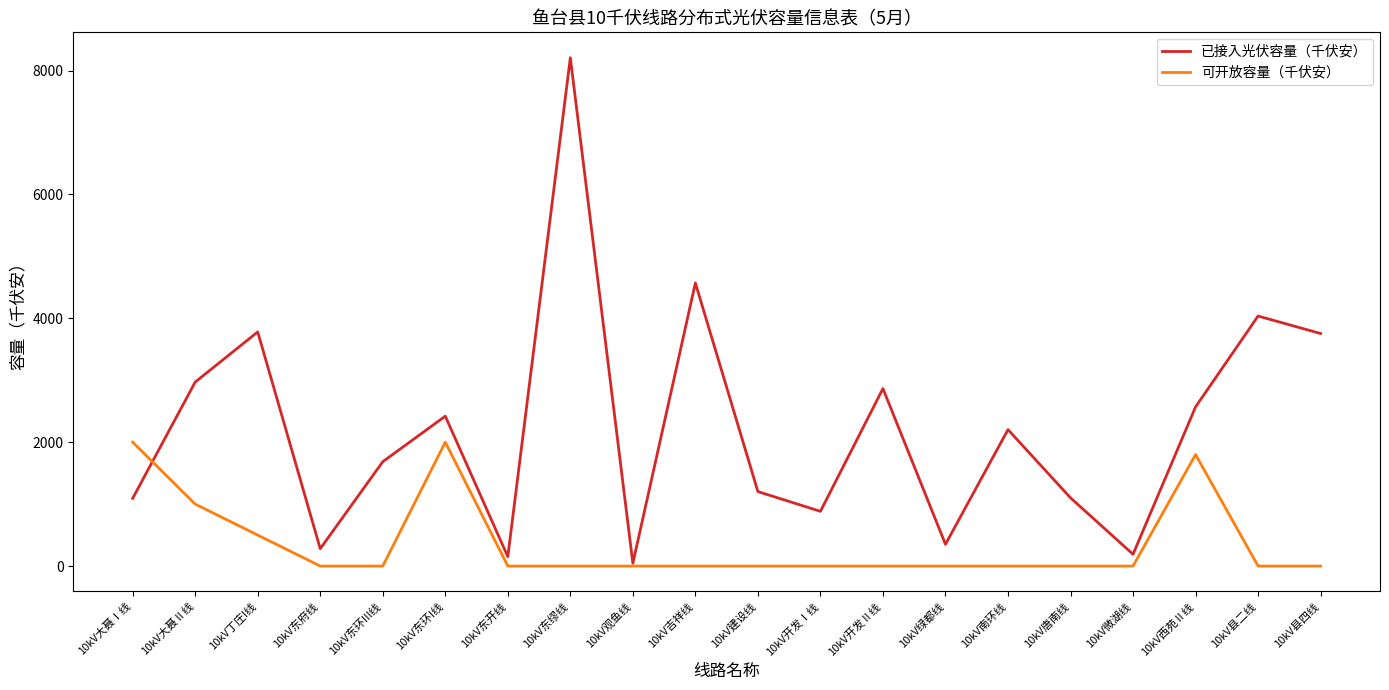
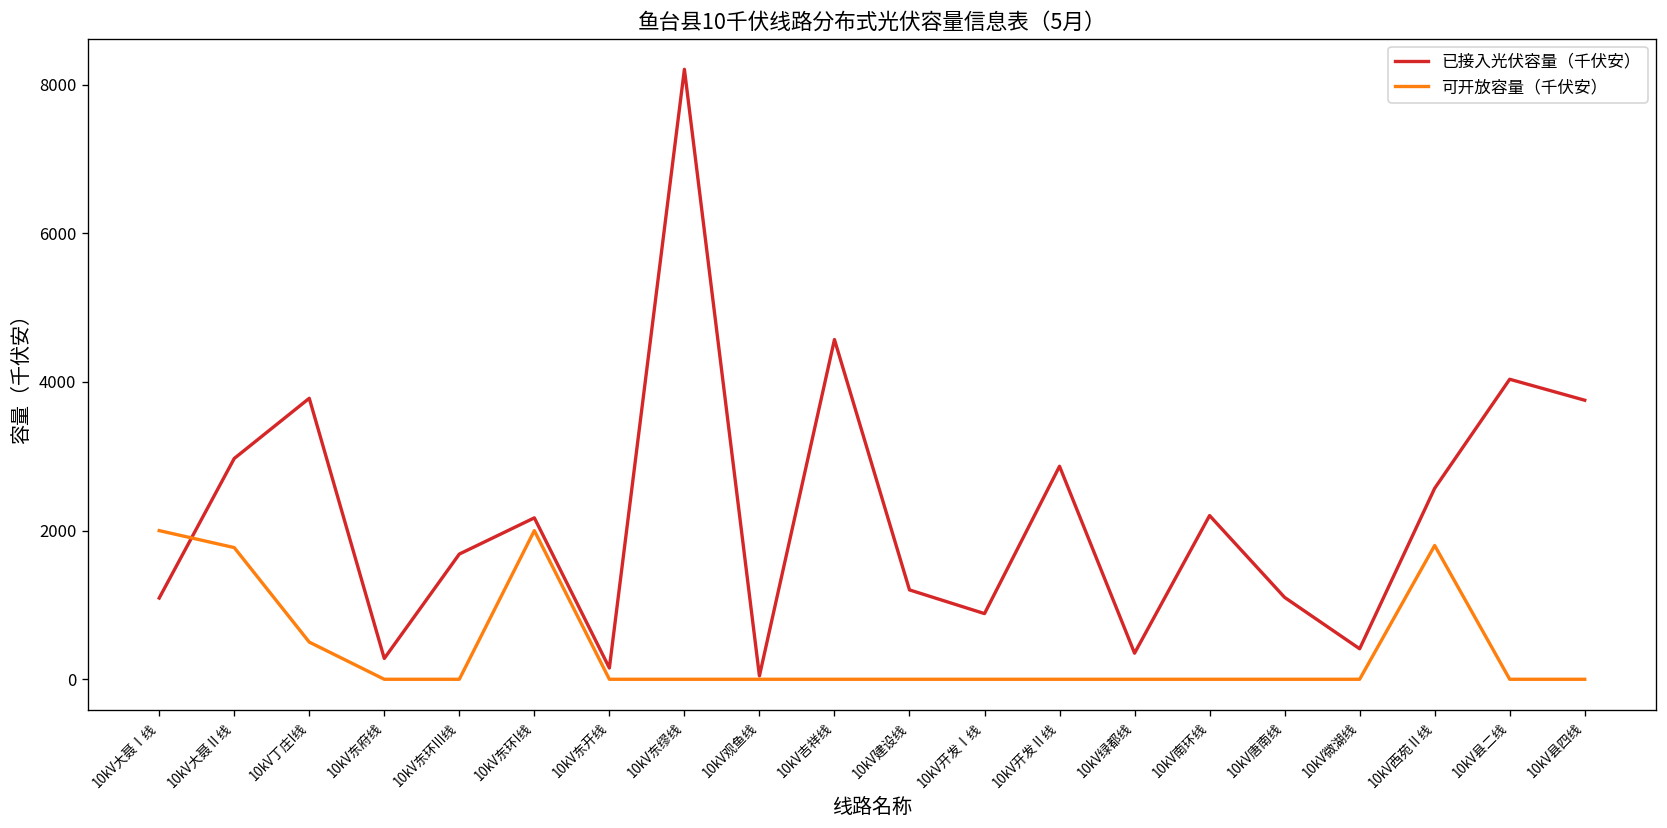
可开放容量（千伏安）, 10kV大聂Ⅱ线: 1000 -> 1800
已接入光伏容量（千伏安）, 10kV东环I线: 2400 -> 2200
已接入光伏容量（千伏安）, 10kV微湖线: 200 -> 400
